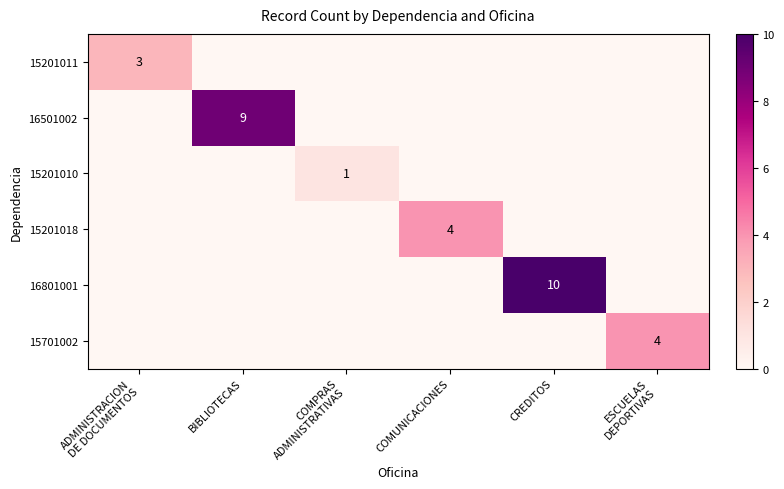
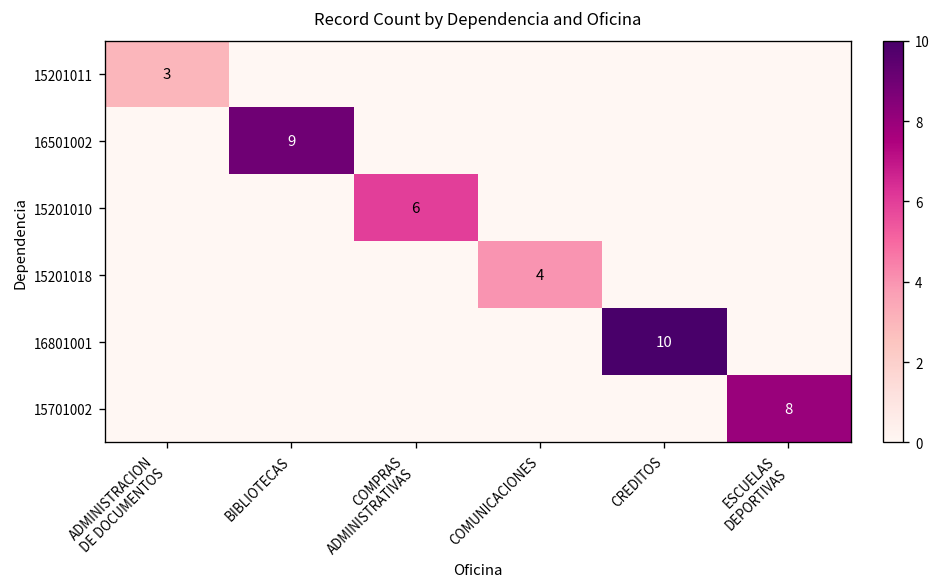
15201010, COMPRAS ADMINISTRATIVAS: 1 -> 6
15701002, ESCUELAS DEPORTIVAS: 4 -> 8
